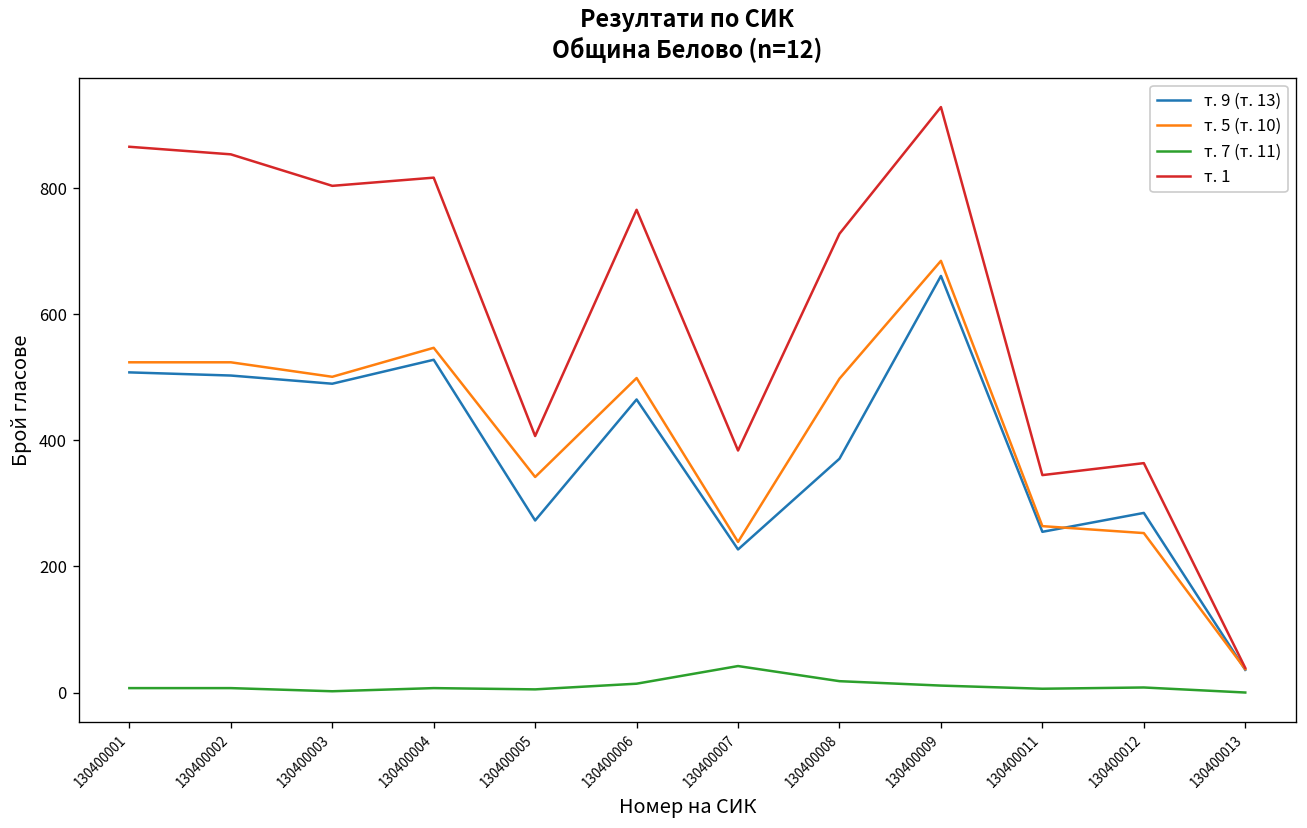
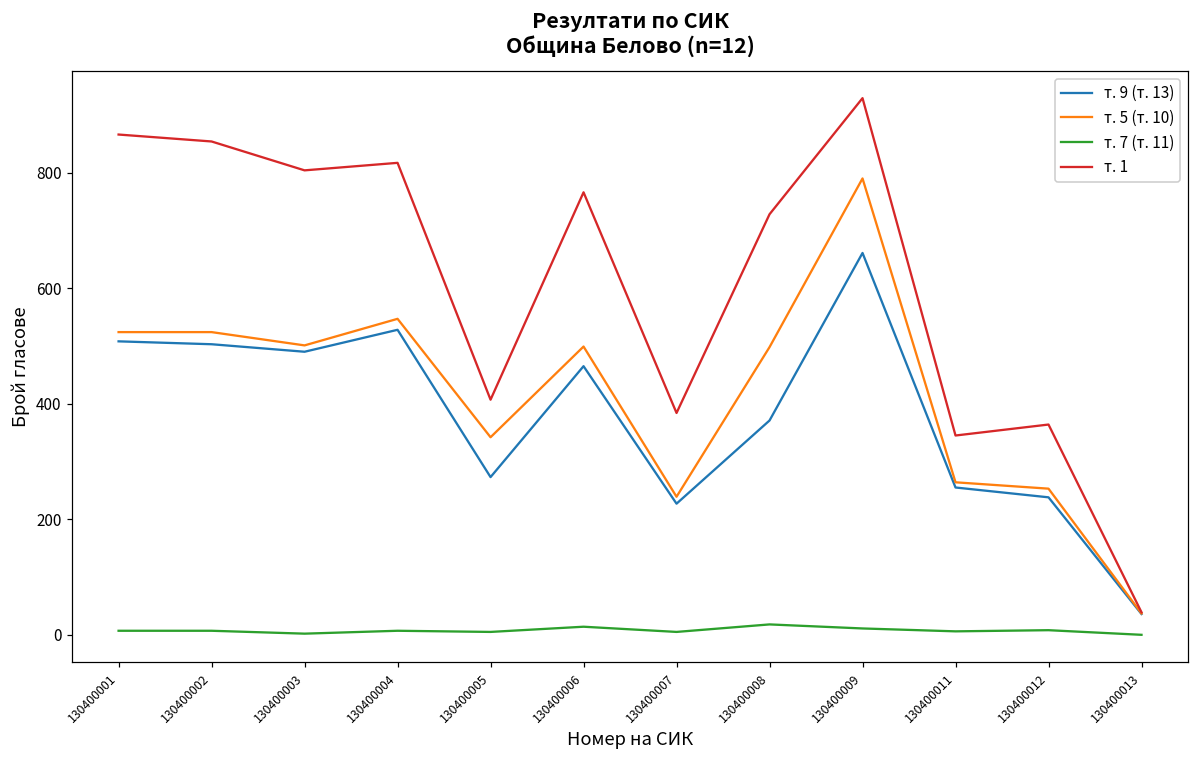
т. 7 (т. 11), 130400007: 40 -> 10
т. 5 (т. 10), 130400009: 690 -> 790
т. 9 (т. 13), 130400012: 290 -> 240
